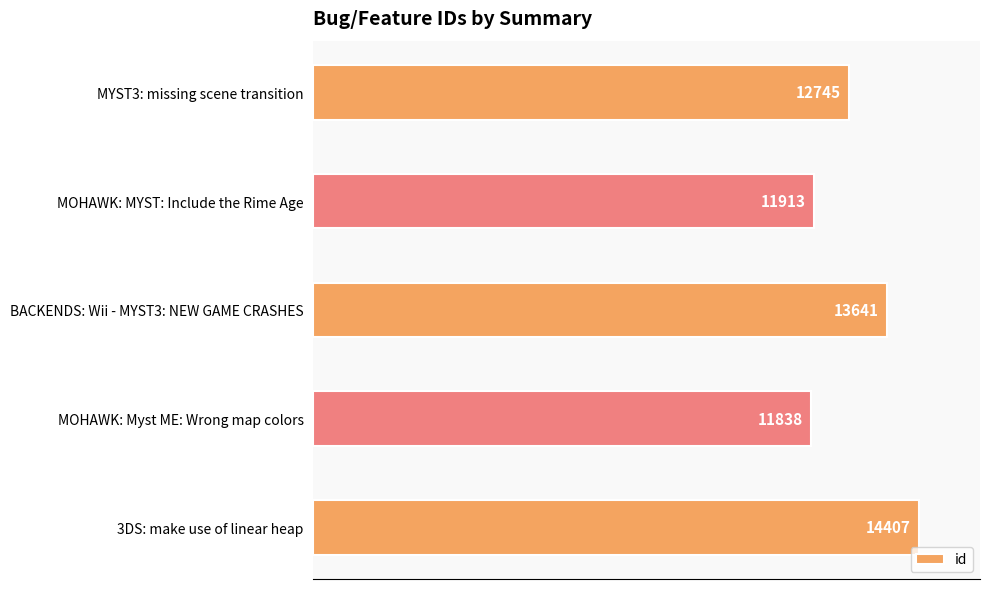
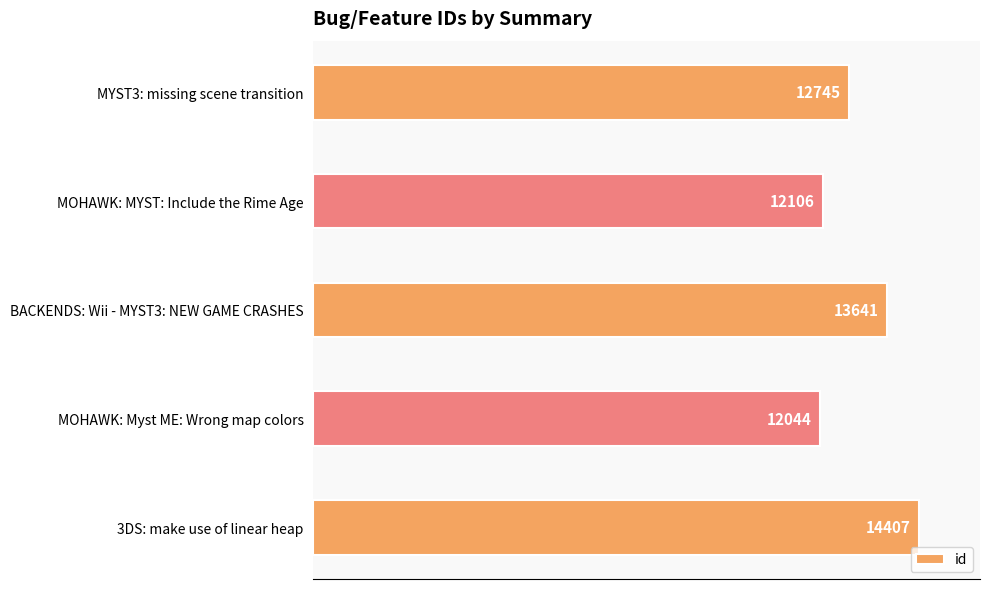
MOHAWK: MYST: Include the Rime Age: 11913 -> 12106
MOHAWK: Myst ME: Wrong map colors: 11838 -> 12044
